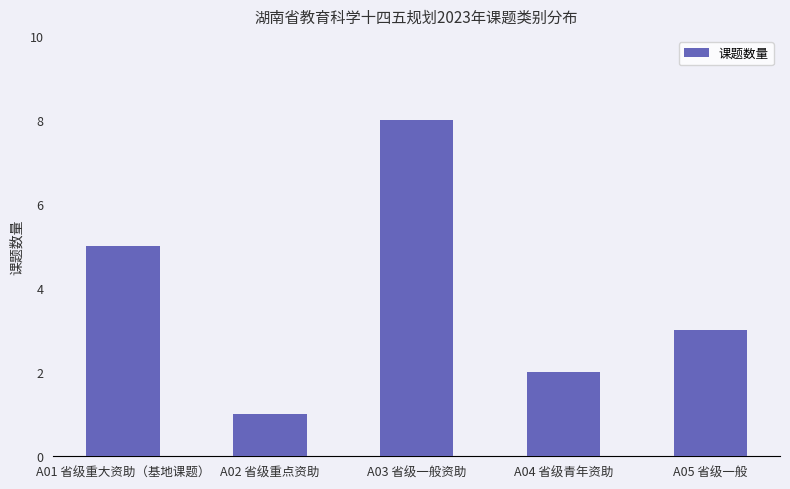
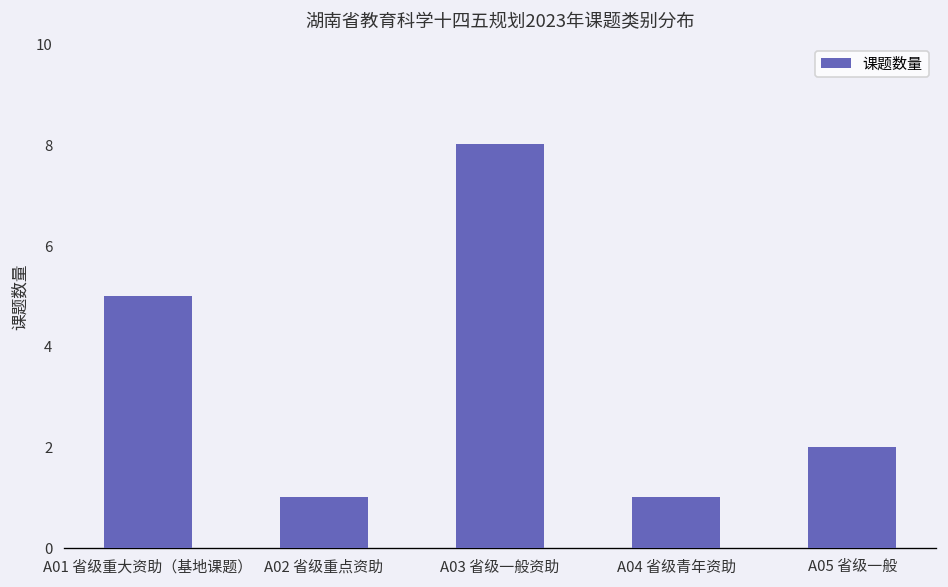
A04 省级青年资助: 2 -> 1
A05 省级一般: 3 -> 2
